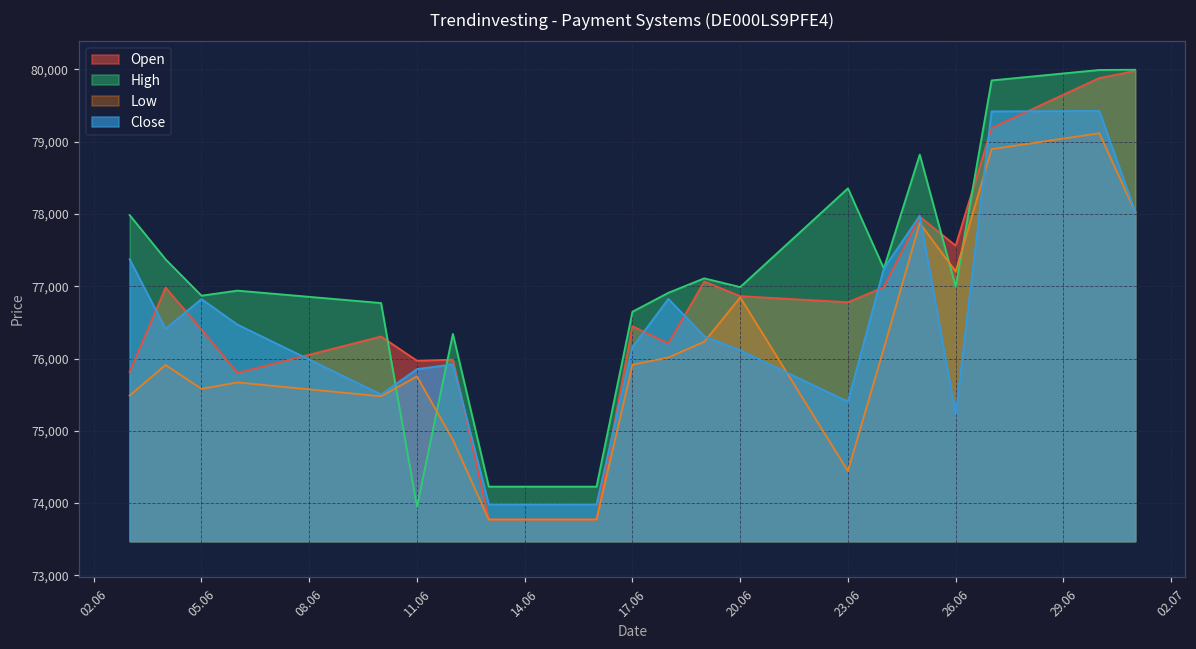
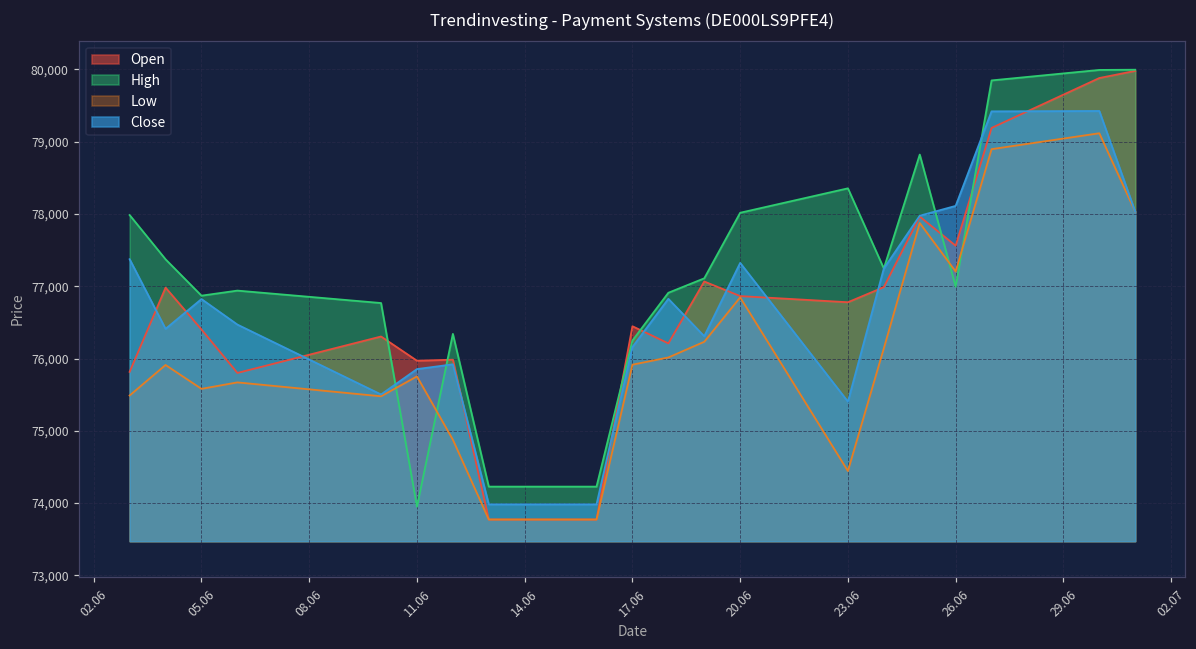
High, 17.06: 76,600 -> 76,200
High, 20.06: 77,000 -> 78,000
Close, 20.06: 76,100 -> 77,300
Close, 26.06: 75,200 -> 78,100
